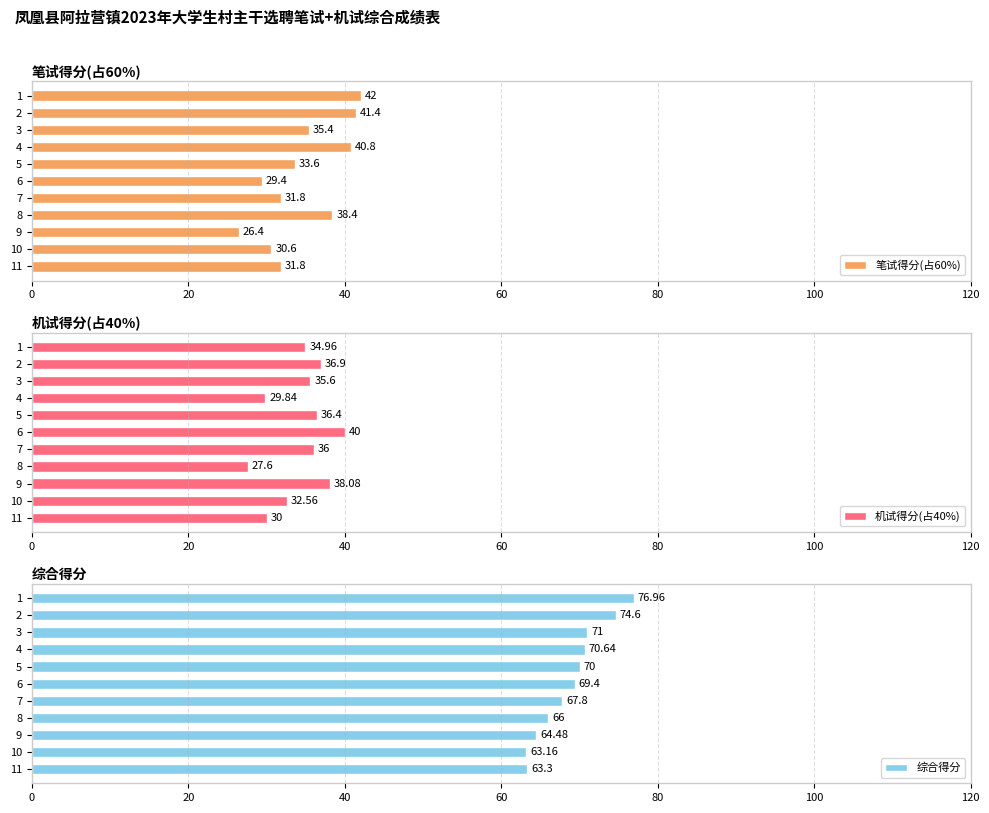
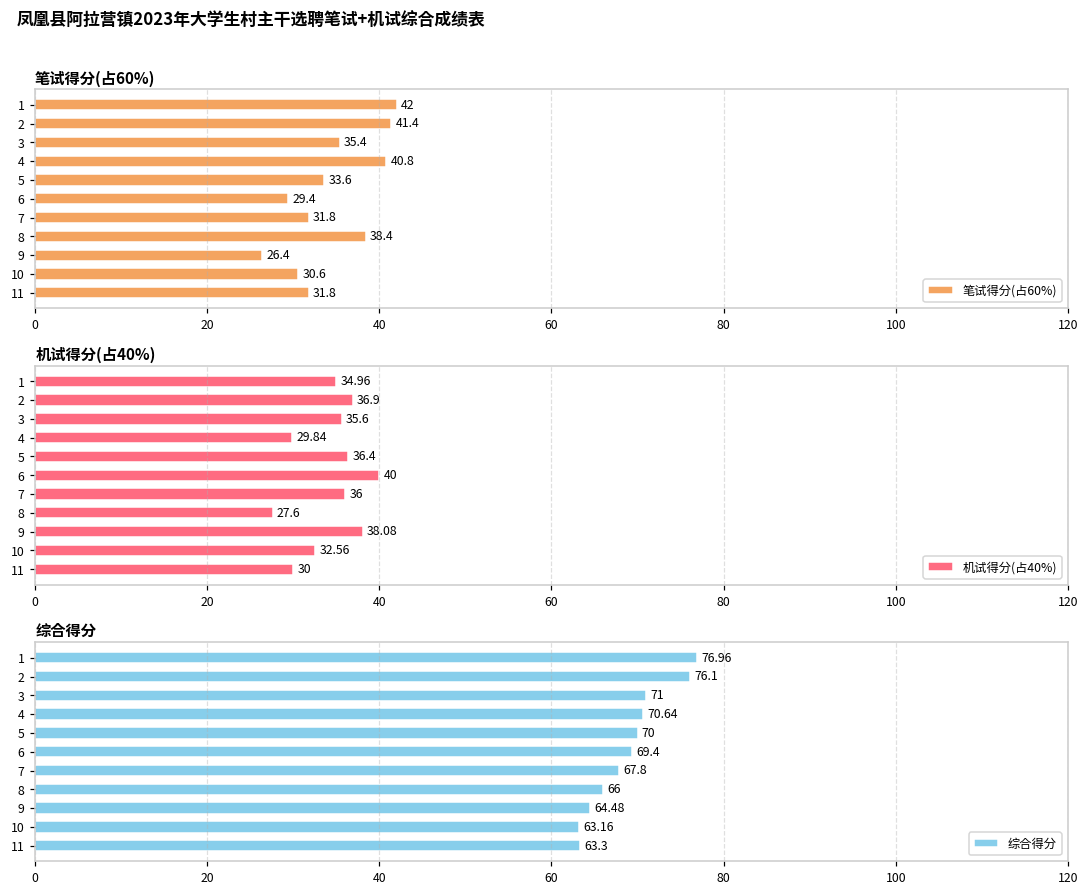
综合得分, 2: 74.6 -> 76.1
